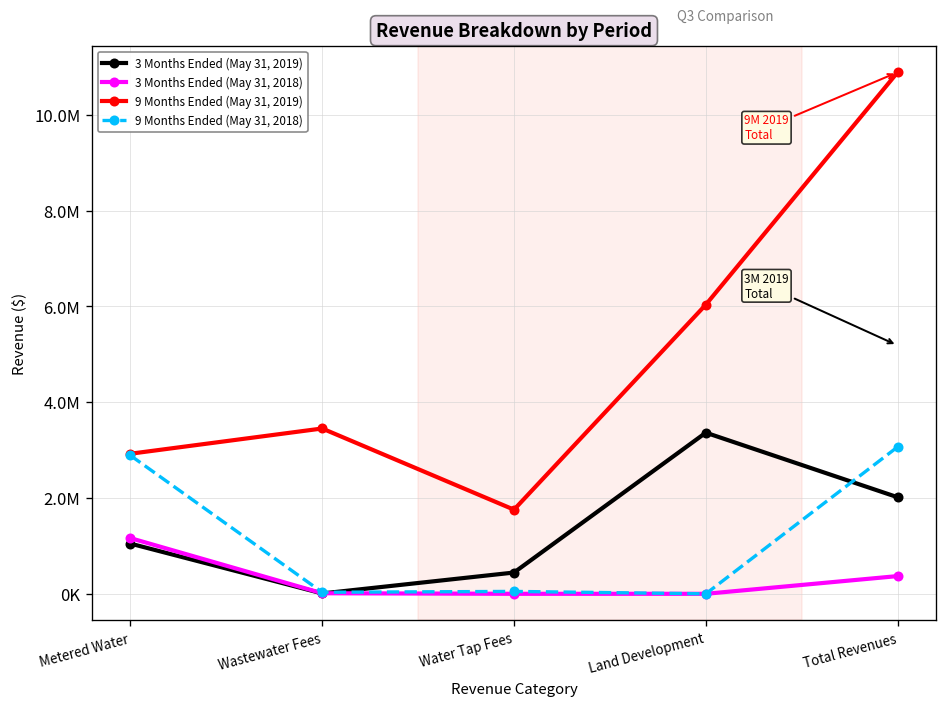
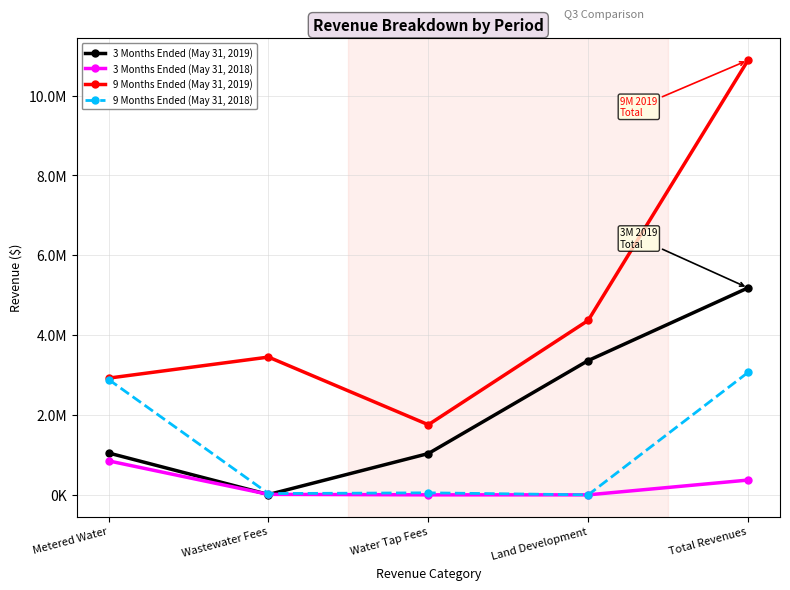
3 Months Ended (May 31, 2018), Metered Water: 1200000 -> 900000
3 Months Ended (May 31, 2019), Water Tap Fees: 400000 -> 1000000
9 Months Ended (May 31, 2019), Land Development: 6000000 -> 4400000
3 Months Ended (May 31, 2019), Total Revenues: 2000000 -> 5200000
